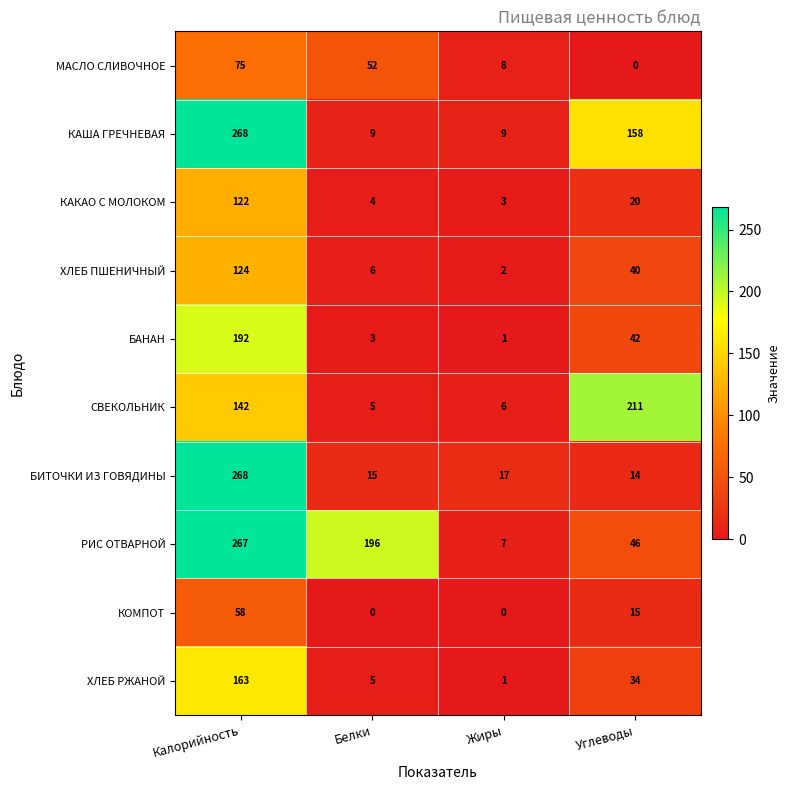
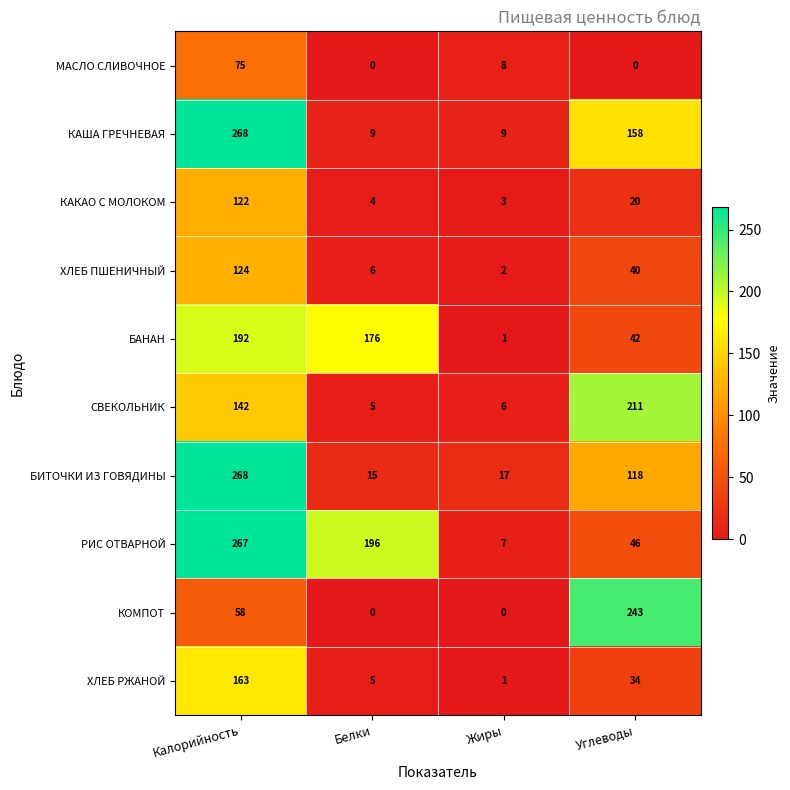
МАСЛО СЛИВОЧНОЕ, Белки: 52 -> 0
БАНАН, Белки: 3 -> 176
БИТОЧКИ ИЗ ГОВЯДИНЫ, Углеводы: 14 -> 118
КОМПОТ, Углеводы: 15 -> 243
